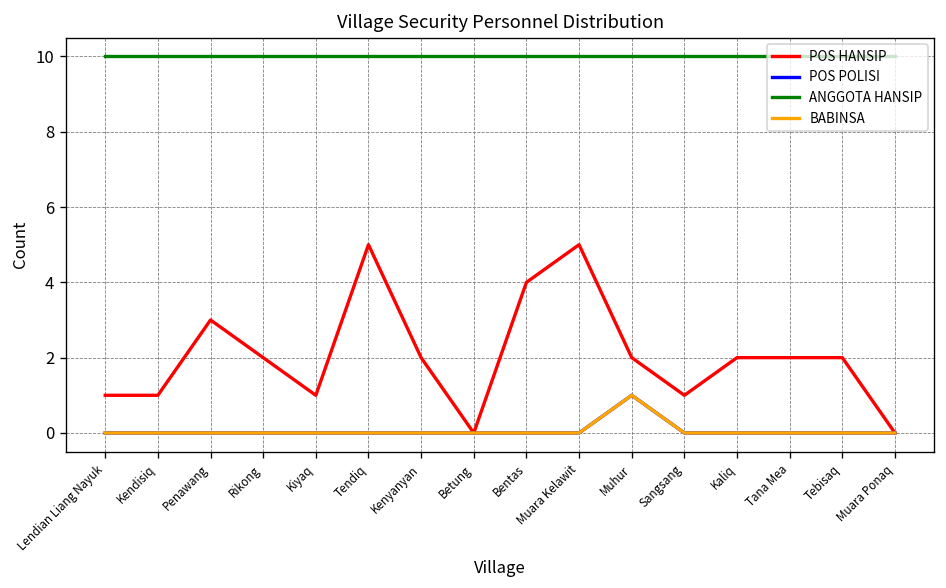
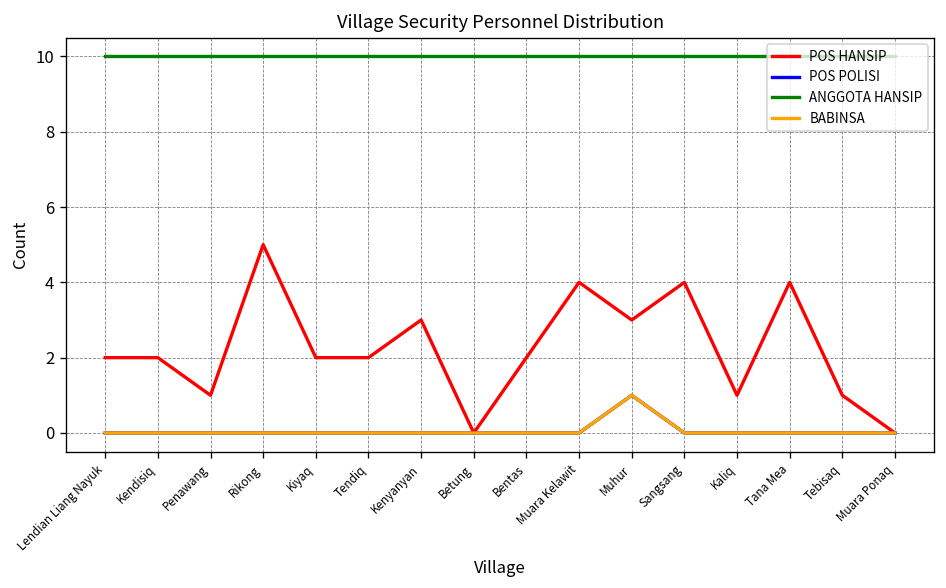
POS HANSIP, Lendian Liang Nayuk: 1 -> 2
POS HANSIP, Kendisiq: 1 -> 2
POS HANSIP, Penawang: 3 -> 1
POS HANSIP, Rikong: 2 -> 5
POS HANSIP, Kiyaq: 1 -> 2
POS HANSIP, Tendiq: 5 -> 2
POS HANSIP, Kenyanyan: 2 -> 3
POS HANSIP, Bentas: 4 -> 2
POS HANSIP, Muara Kelawit: 5 -> 4
POS HANSIP, Muhur: 2 -> 3
POS HANSIP, Sangsang: 1 -> 4
POS HANSIP, Kaliq: 2 -> 1
POS HANSIP, Tana Mea: 2 -> 4
POS HANSIP, Tebisaq: 2 -> 1
